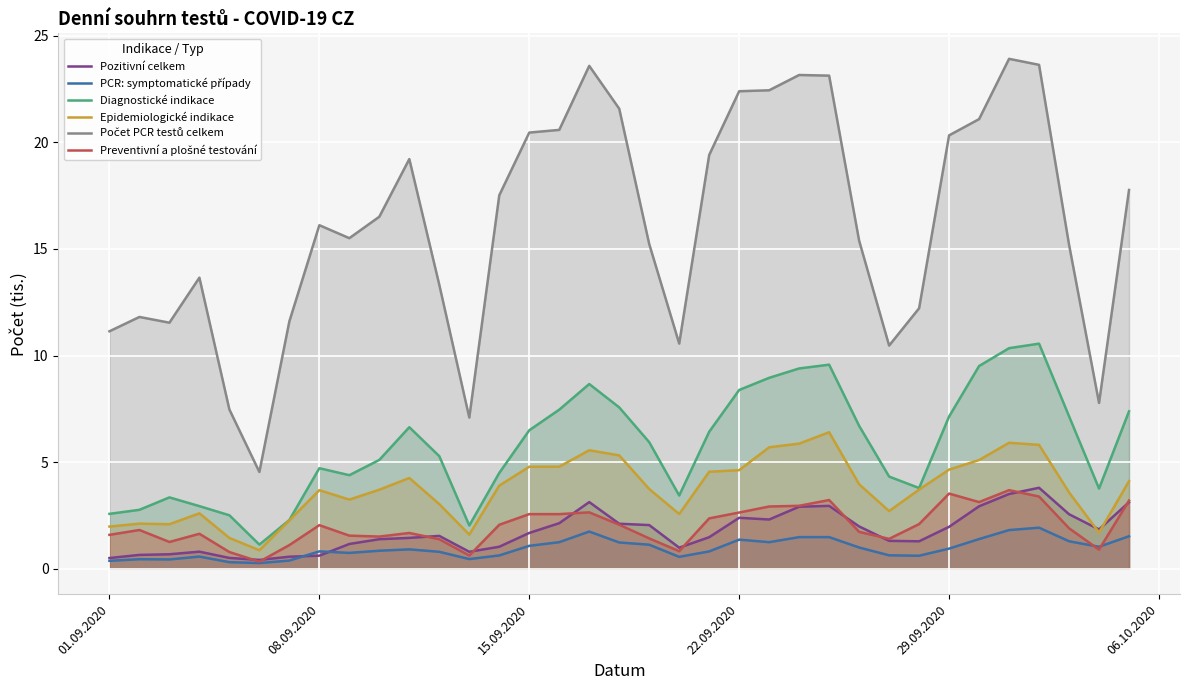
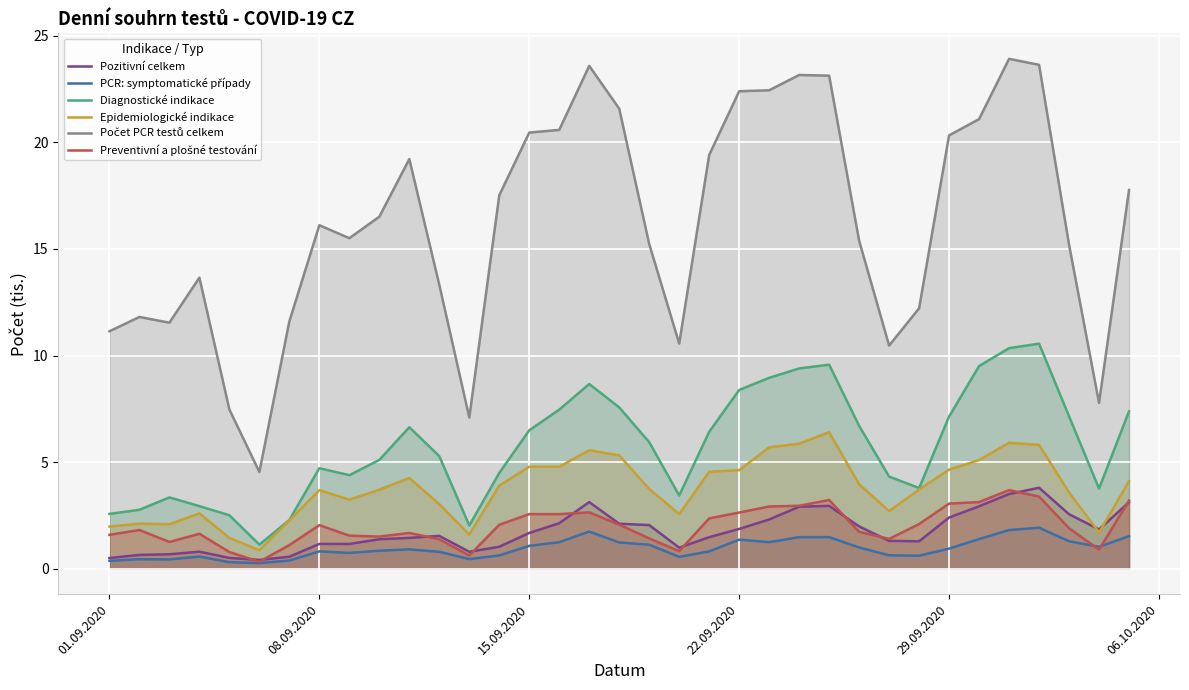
Pozitivní celkem, 08.09.2020: 0.6 -> 1.2
Pozitivní celkem, 22.09.2020: 2.4 -> 1.9
Pozitivní celkem, 29.09.2020: 2.0 -> 2.4
Preventivní a plošné testování, 29.09.2020: 3.5 -> 3.1
